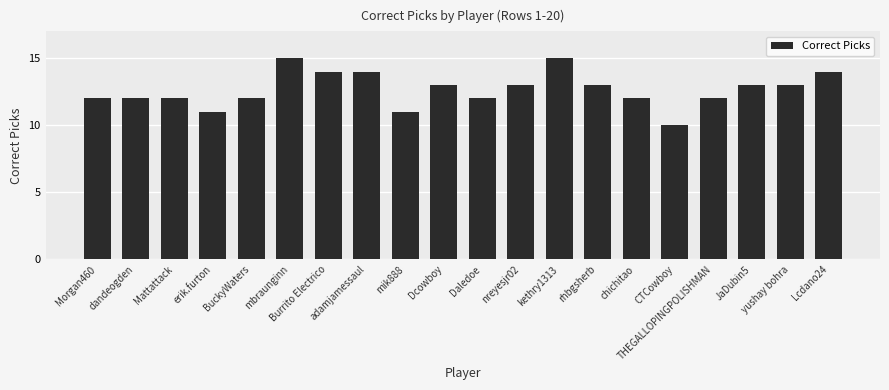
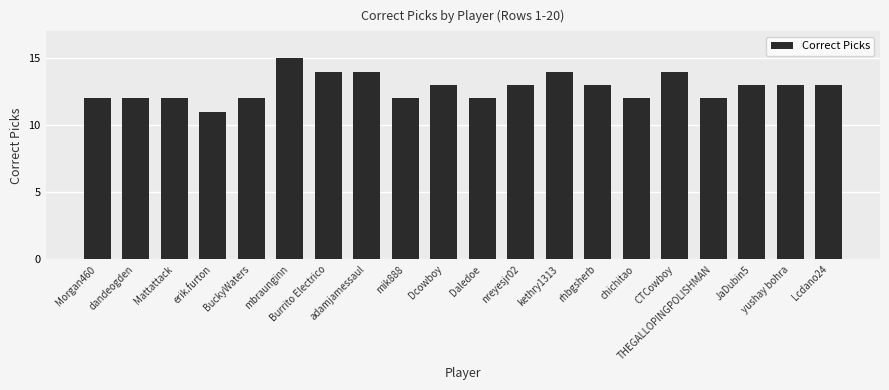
mik888: 11 -> 12
kethry1313: 15 -> 14
CTCowboy: 10 -> 14
Lcdano24: 14 -> 13
